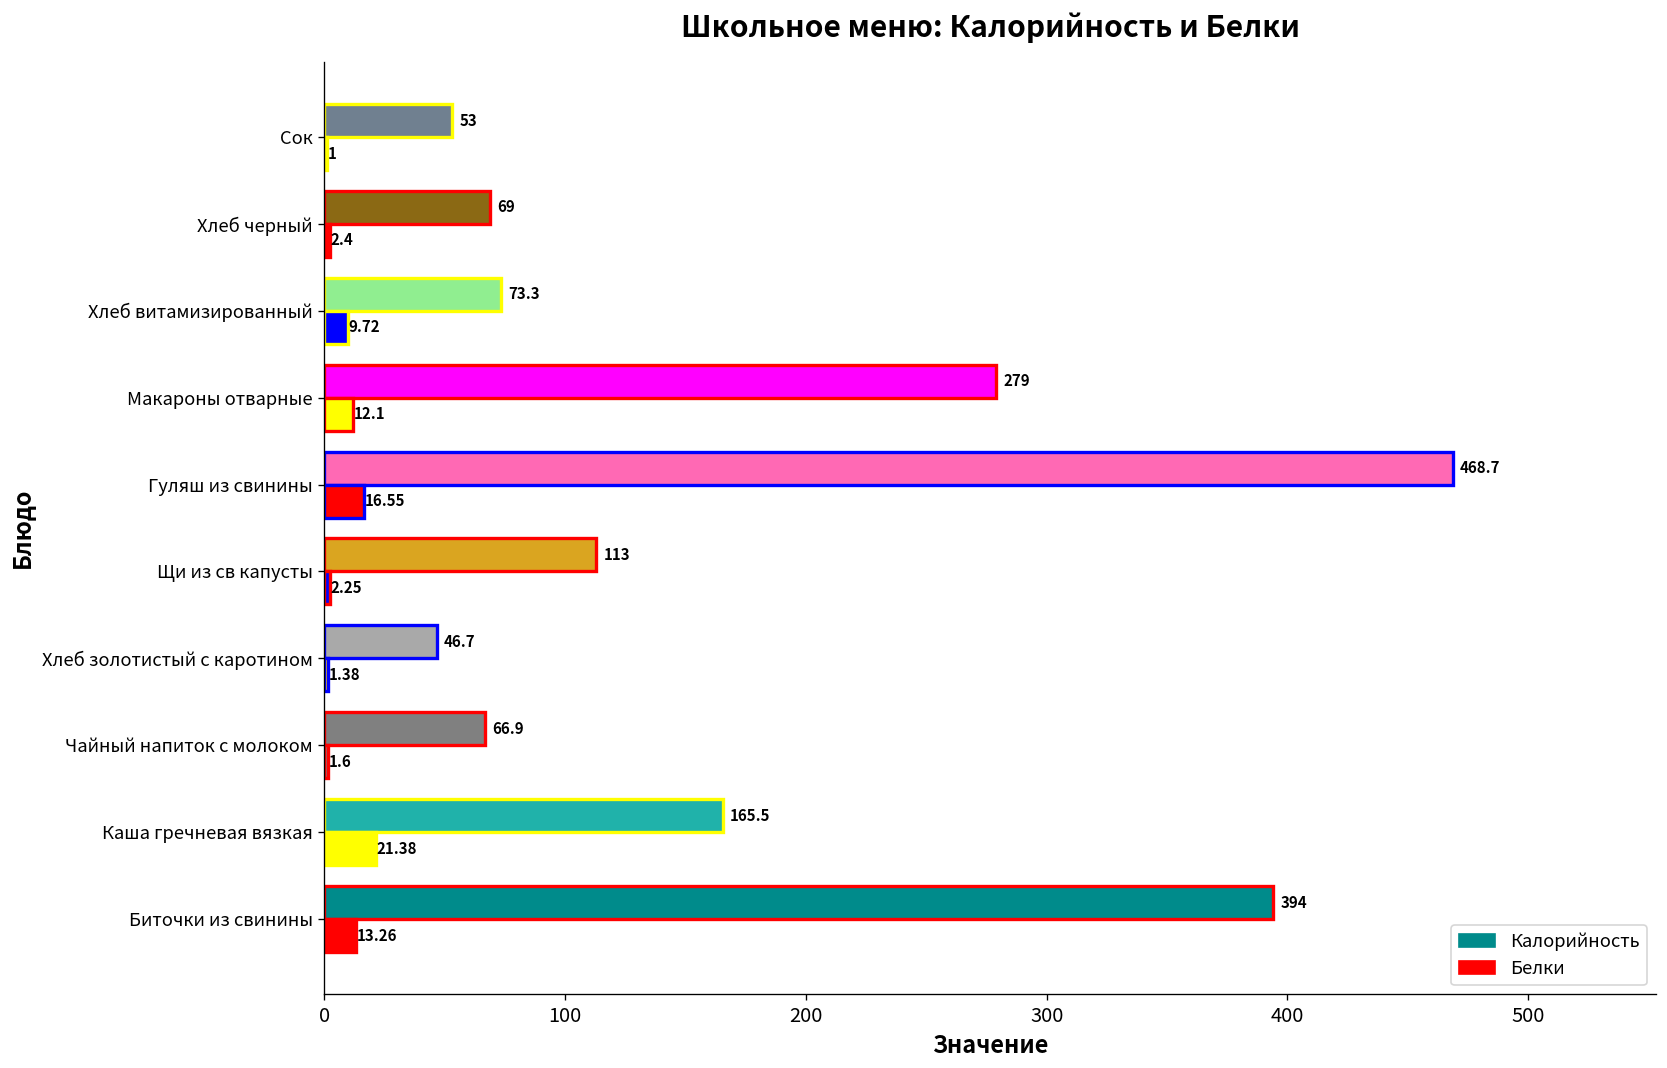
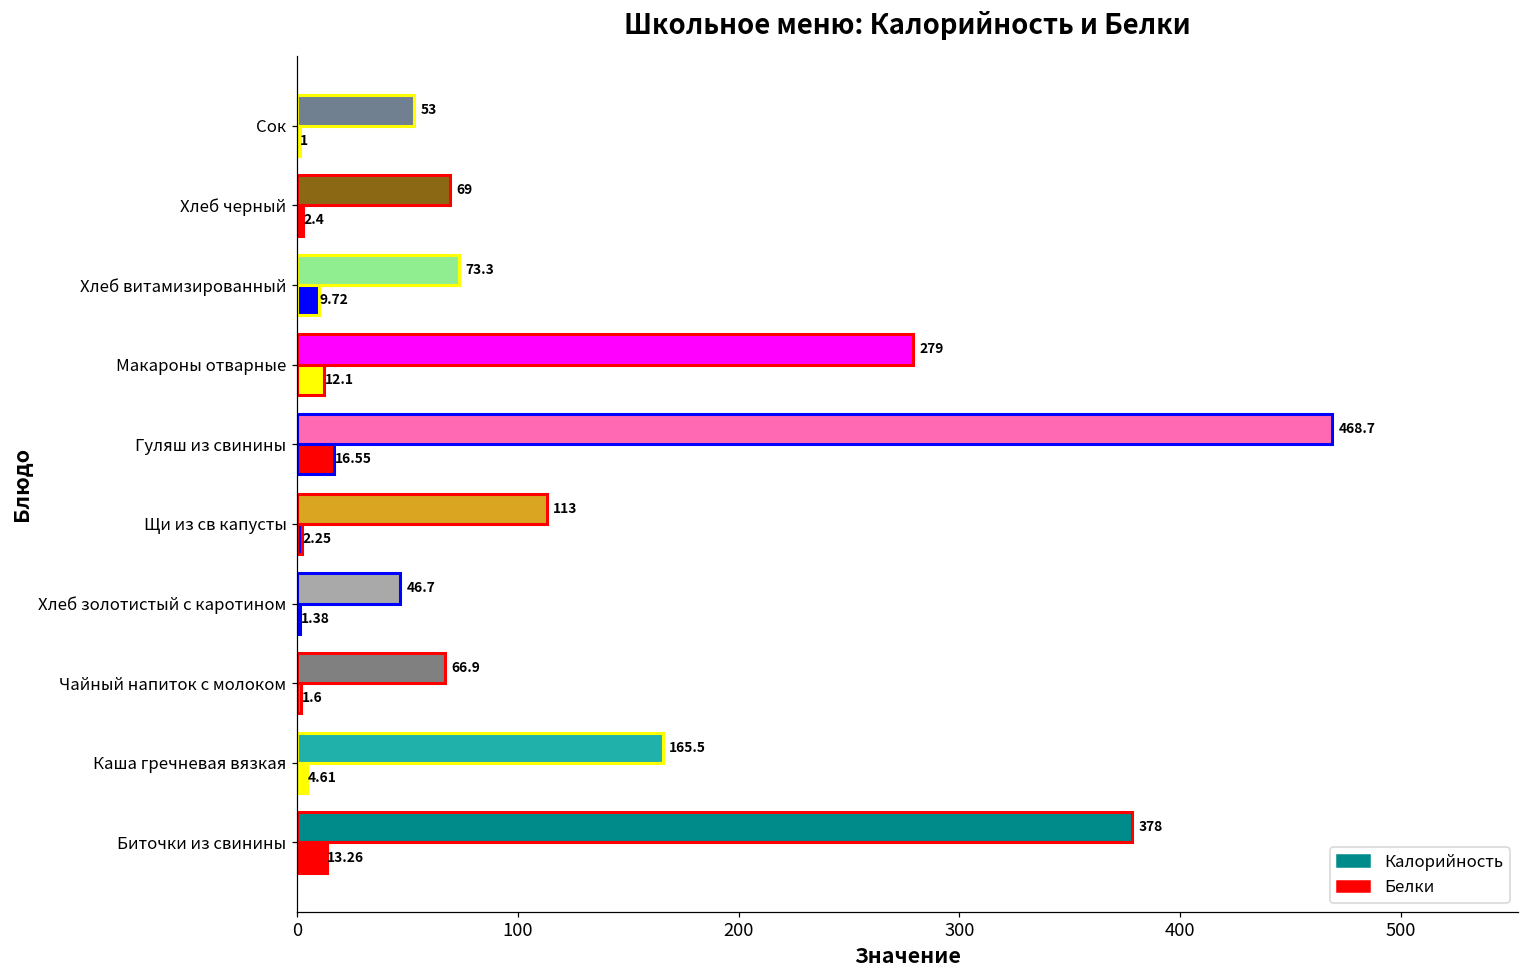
Белки, Каша гречневая вязкая: 21.38 -> 4.61
Калорийность, Биточки из свинины: 394 -> 378
